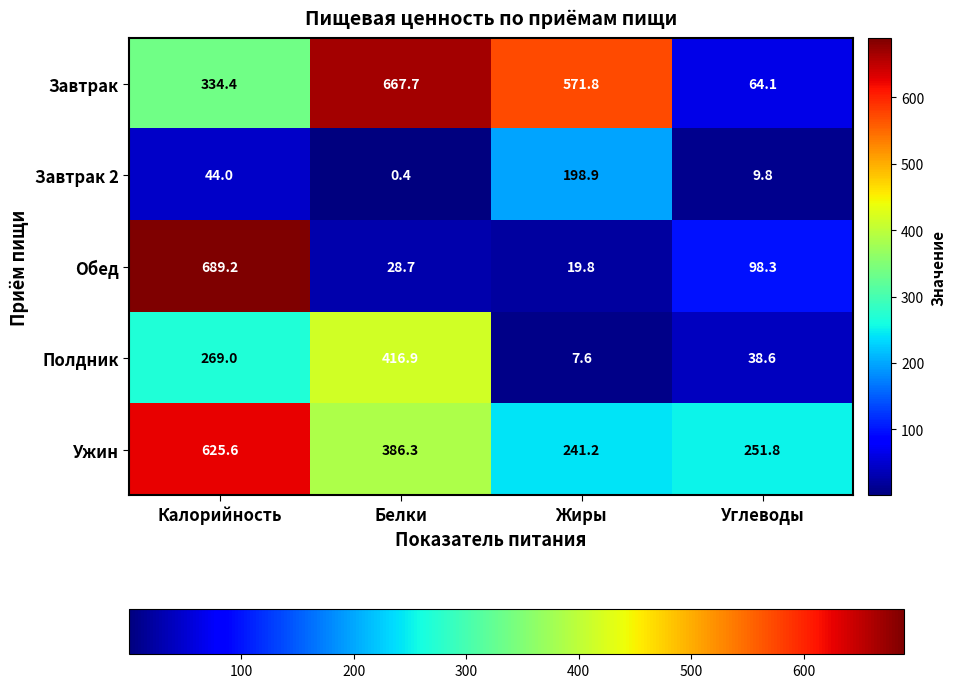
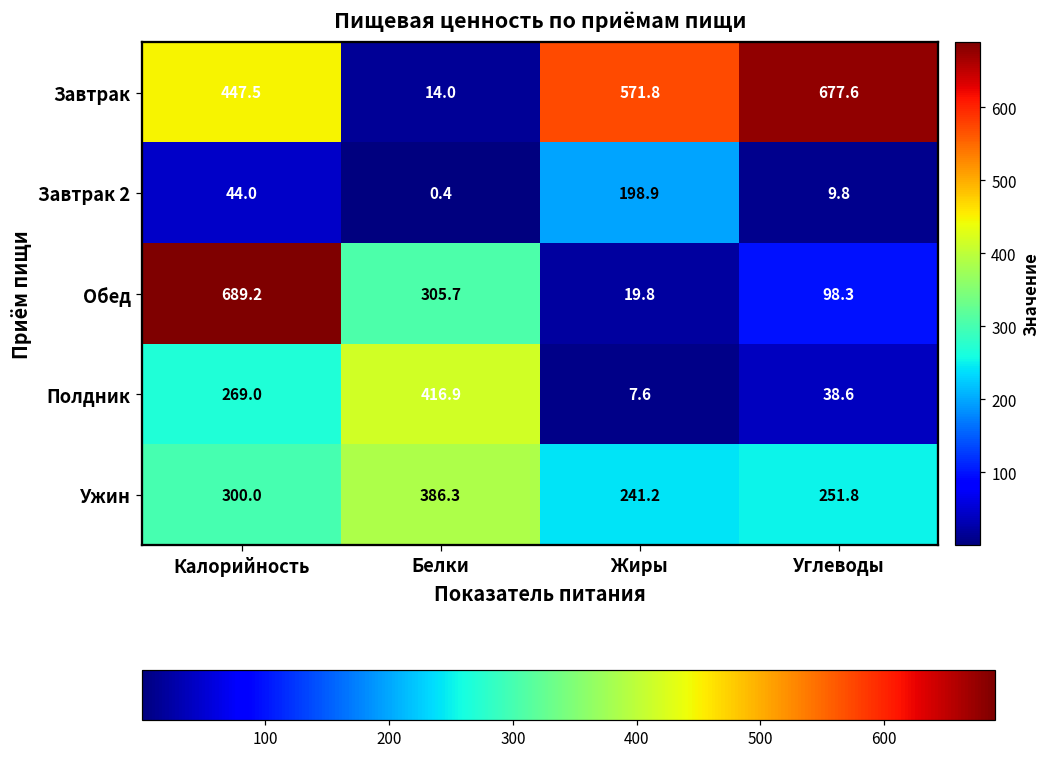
Завтрак, Калорийность: 334.4 -> 447.5
Завтрак, Белки: 667.7 -> 14.0
Завтрак, Углеводы: 64.1 -> 677.6
Обед, Белки: 28.7 -> 305.7
Ужин, Калорийность: 625.6 -> 300.0
